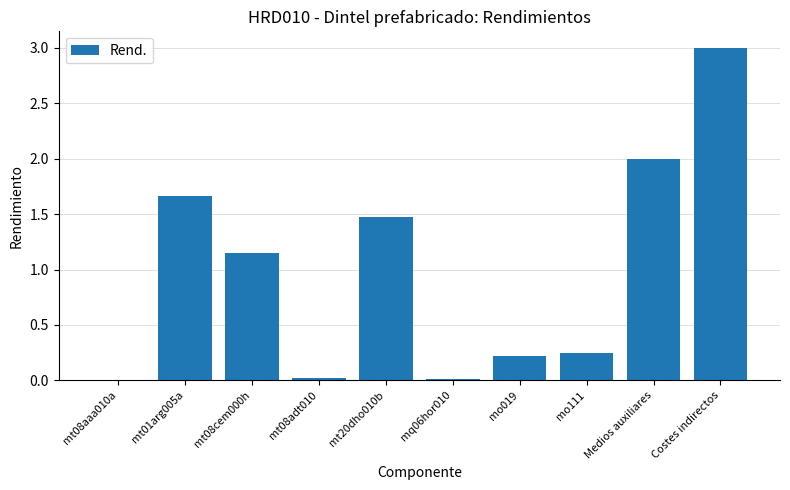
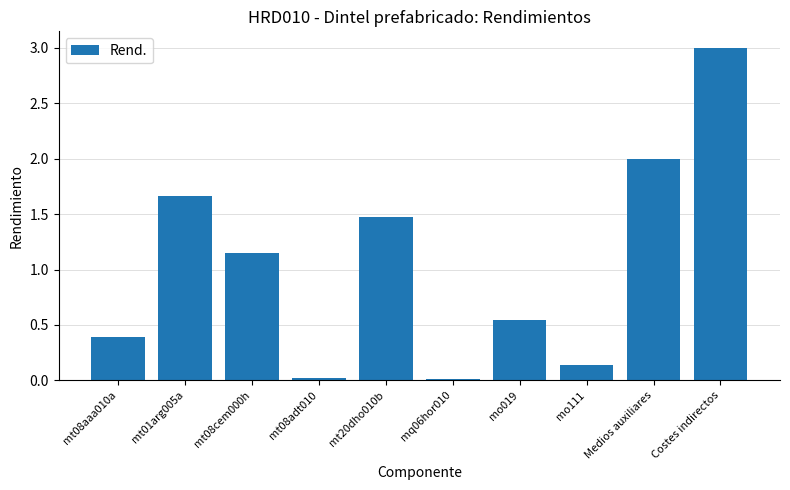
mt08aaa010a: 0.01 -> 0.39
mo019: 0.22 -> 0.54
mo111: 0.24 -> 0.14
